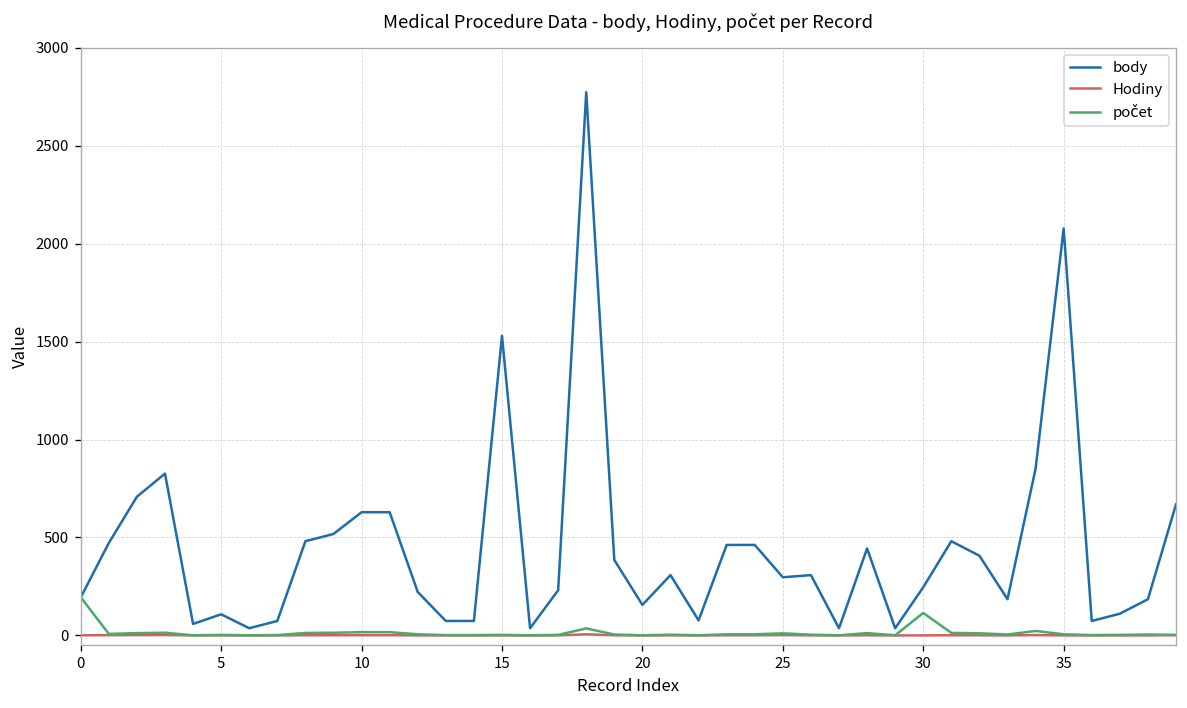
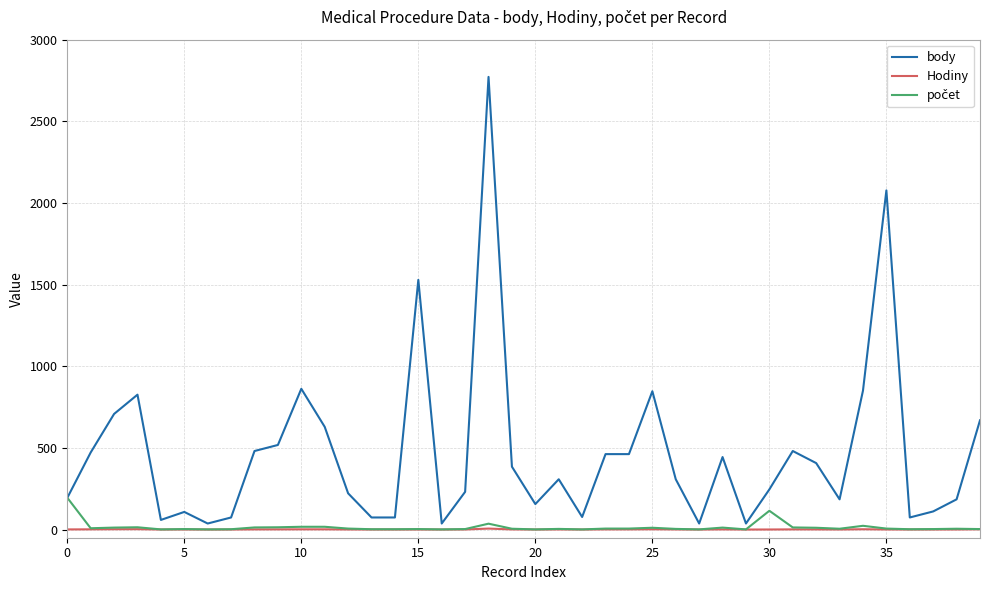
body, 10: 630 -> 860
body, 25: 300 -> 850
